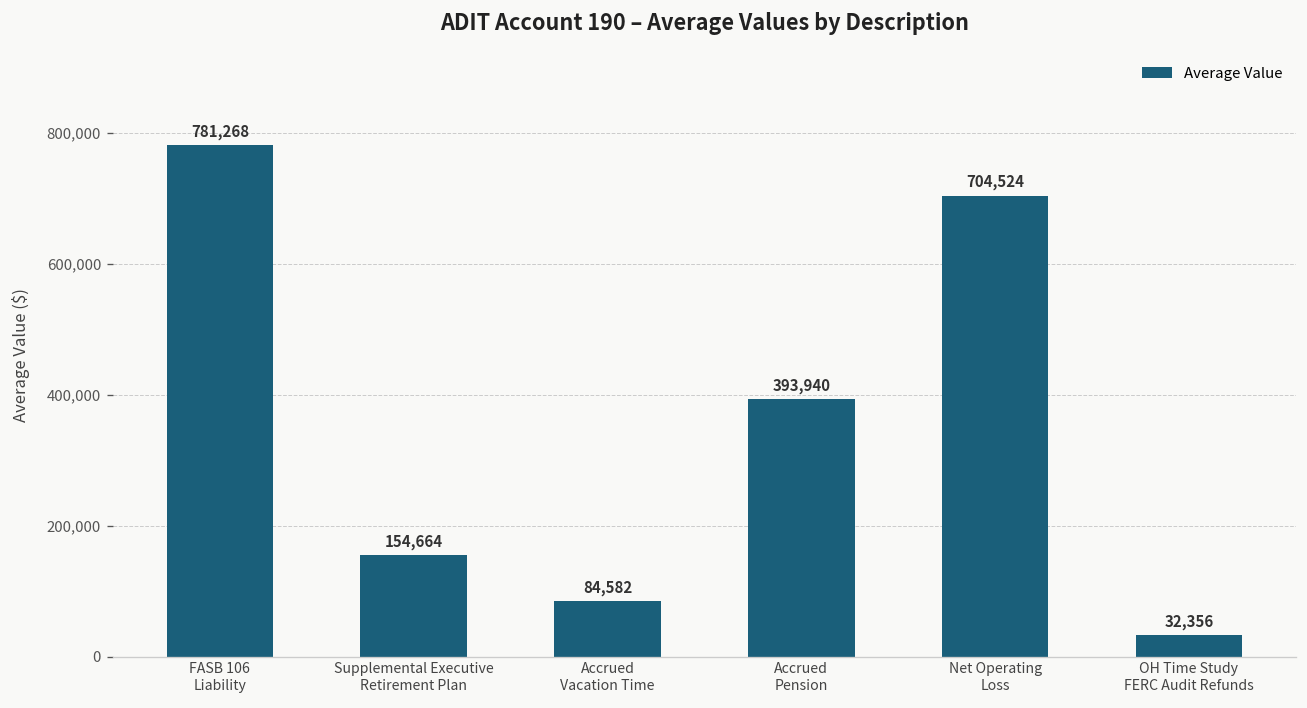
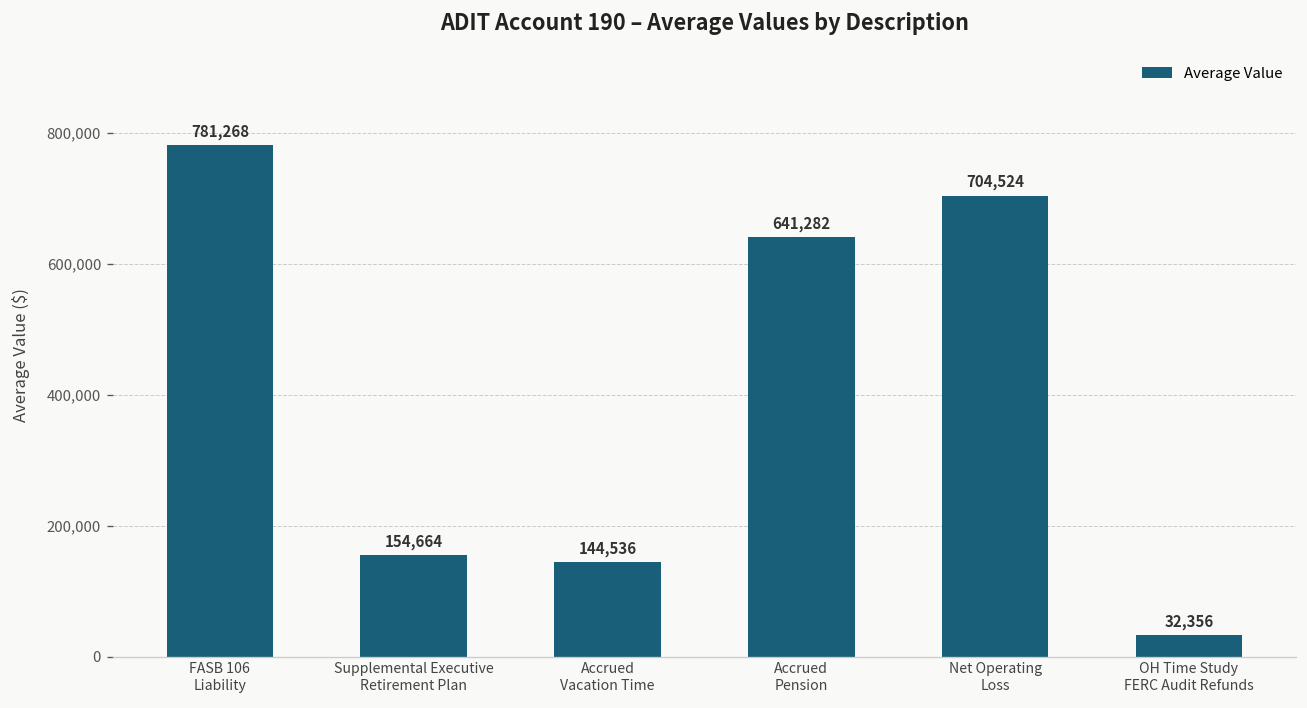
Accrued Vacation Time: 84,582 -> 144,536
Accrued Pension: 393,940 -> 641,282
